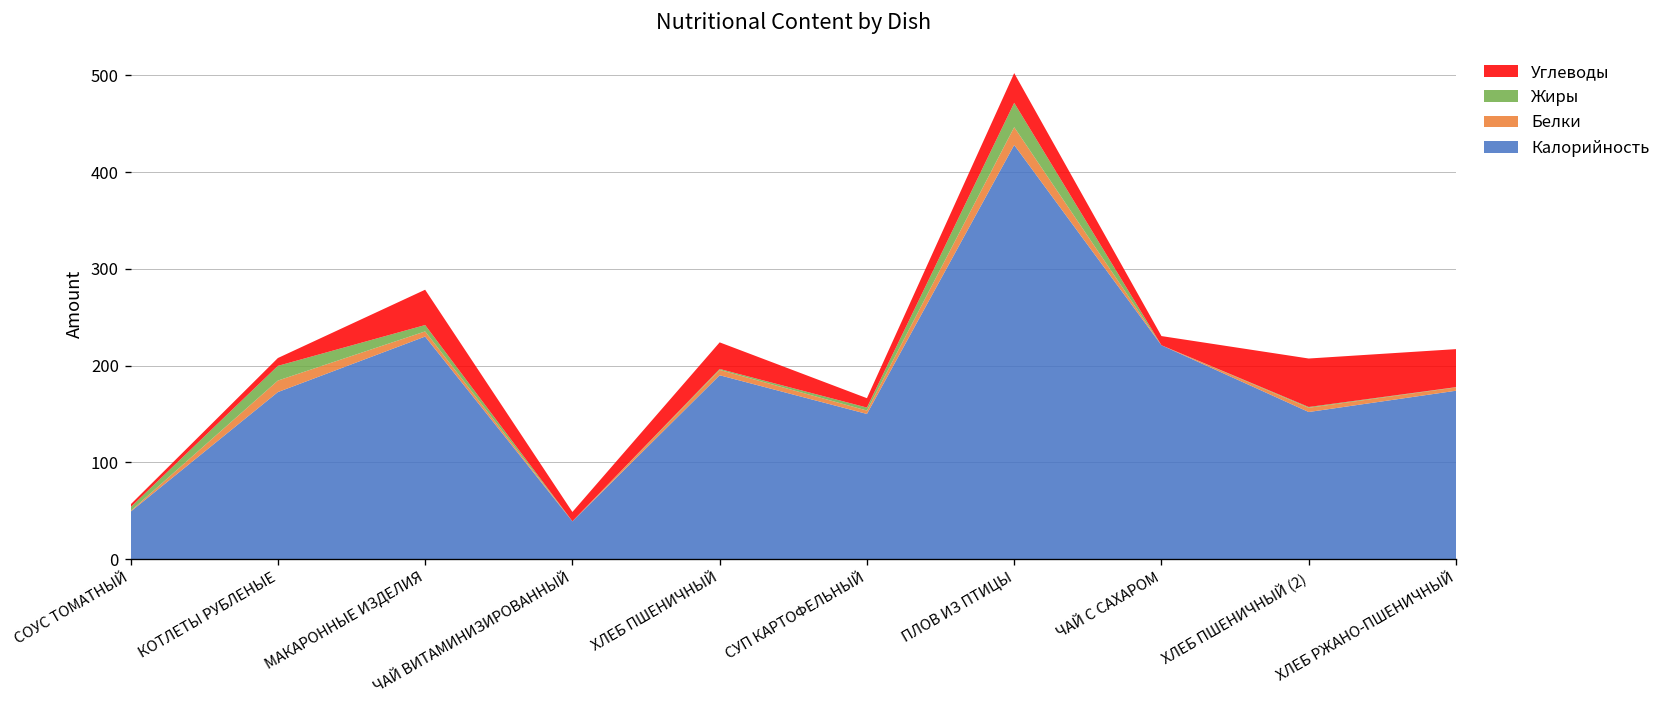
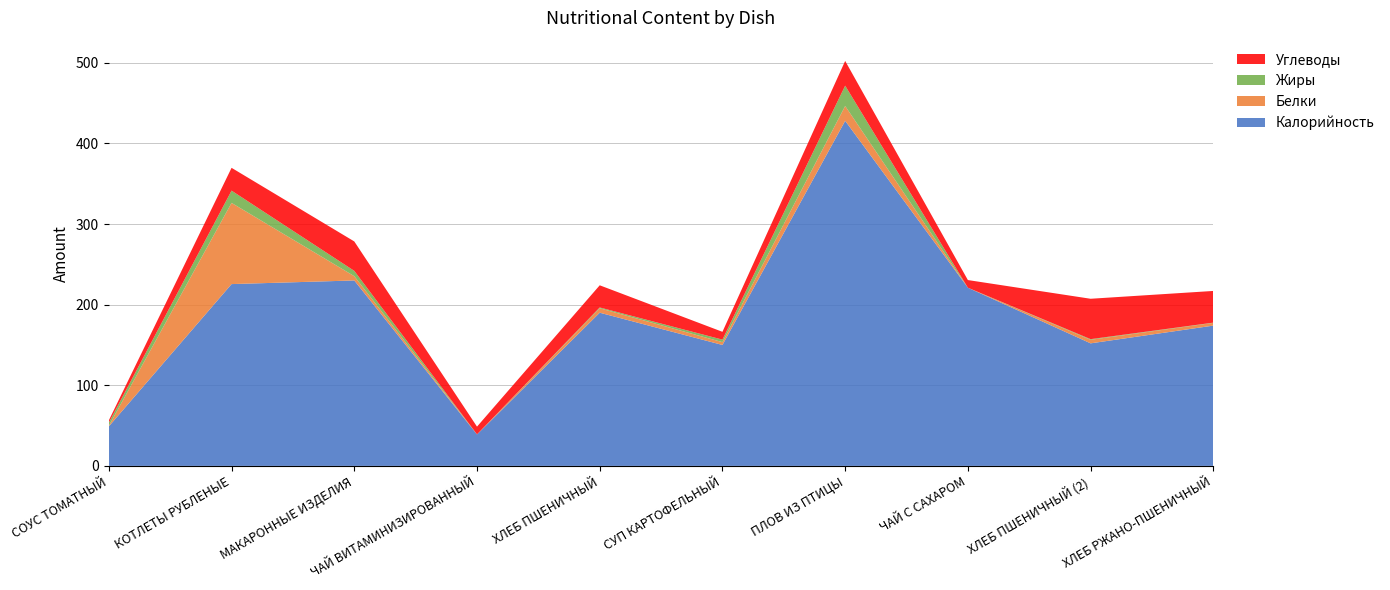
Калорийность, КОТЛЕТЫ РУБЛЕНЫЕ: 170 -> 230
Белки, КОТЛЕТЫ РУБЛЕНЫЕ: 10 -> 100
Углеводы, КОТЛЕТЫ РУБЛЕНЫЕ: 10 -> 30
